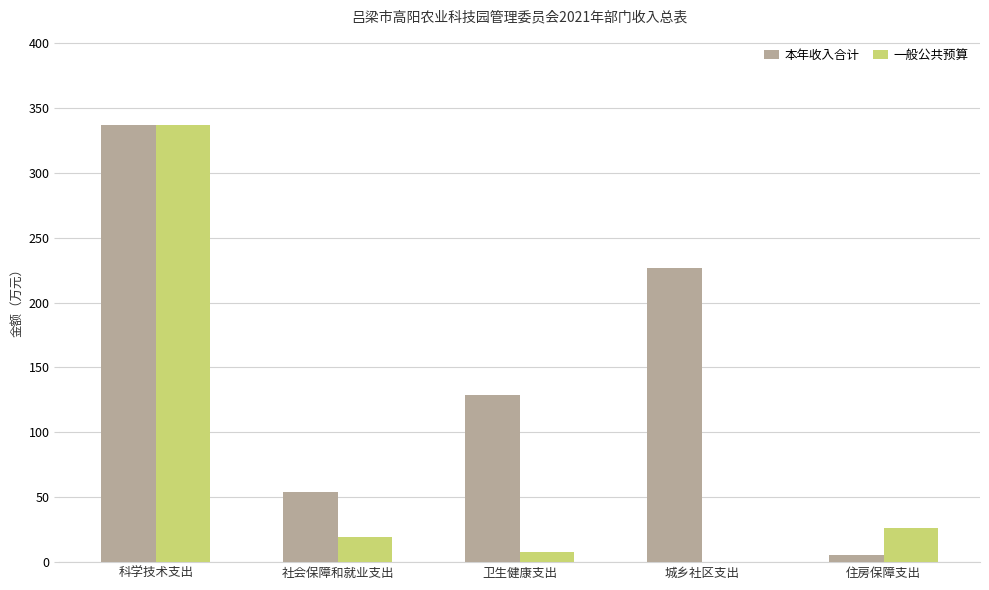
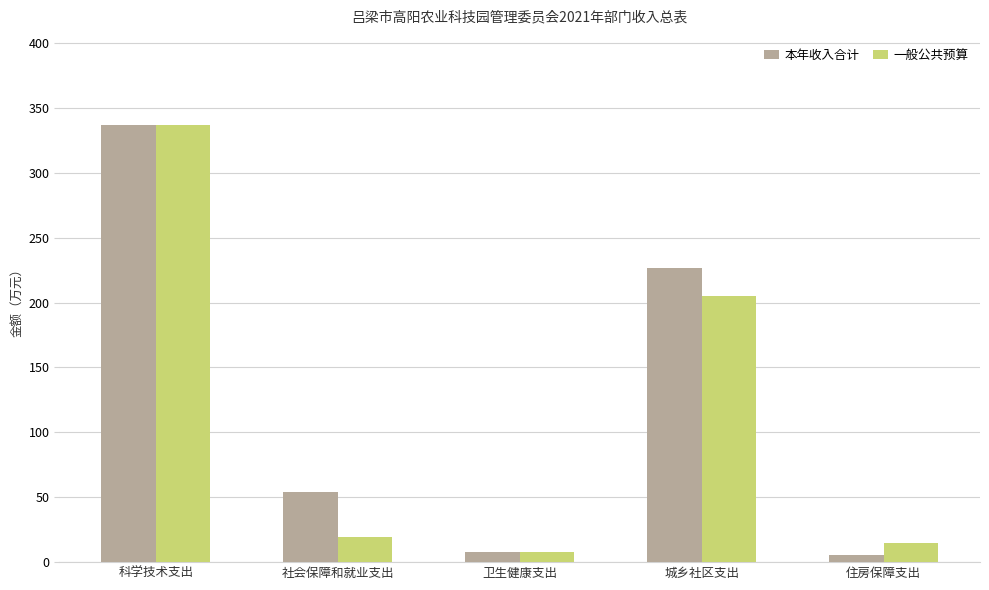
本年收入合计, 卫生健康支出: 129 -> 8
一般公共预算, 城乡社区支出: 0 -> 205
一般公共预算, 住房保障支出: 26 -> 15
